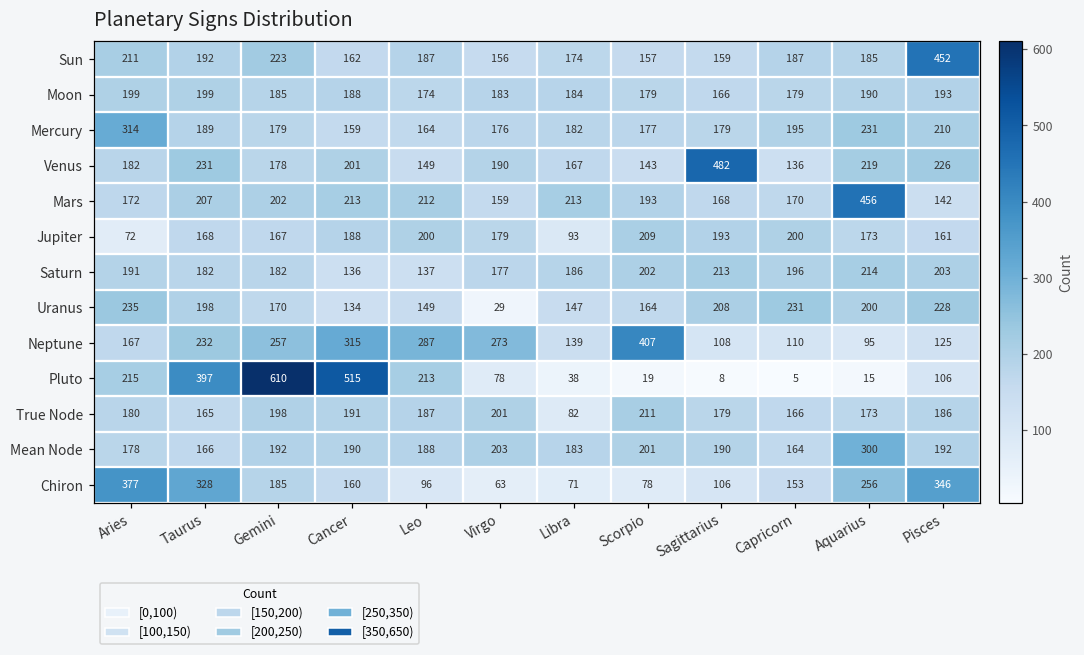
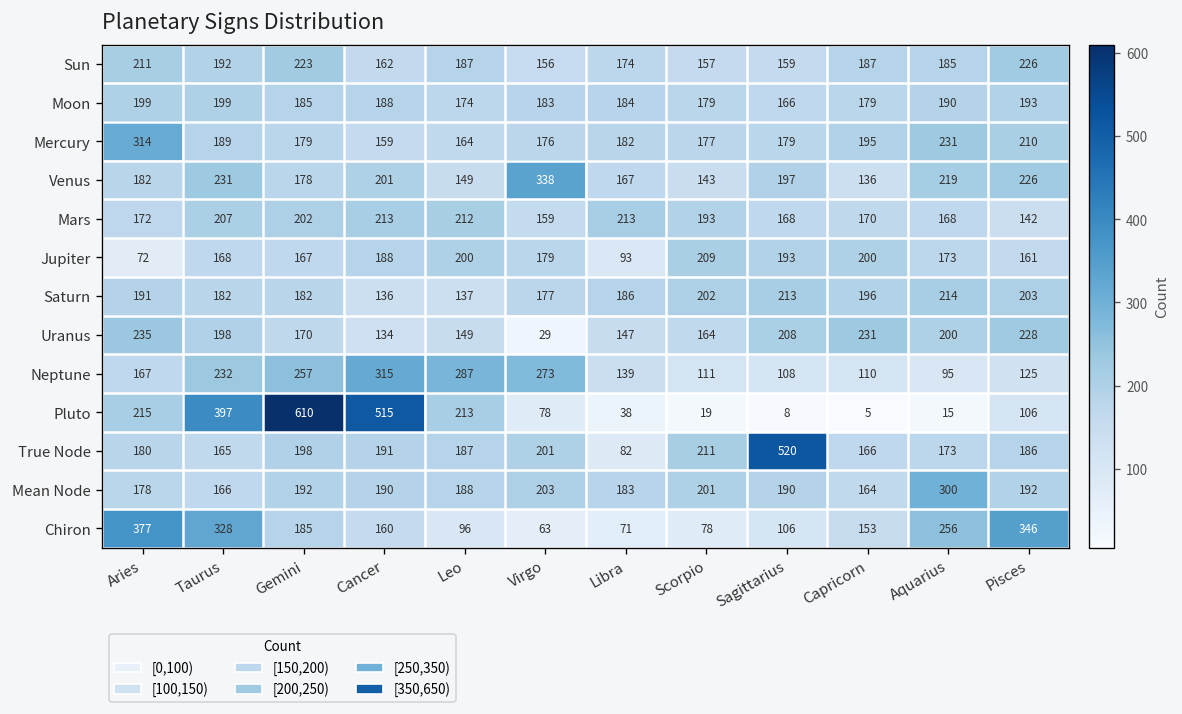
Sun, Pisces: 452 -> 226
Venus, Virgo: 190 -> 338
Venus, Sagittarius: 482 -> 197
Mars, Aquarius: 456 -> 168
Neptune, Scorpio: 407 -> 111
True Node, Sagittarius: 179 -> 520
